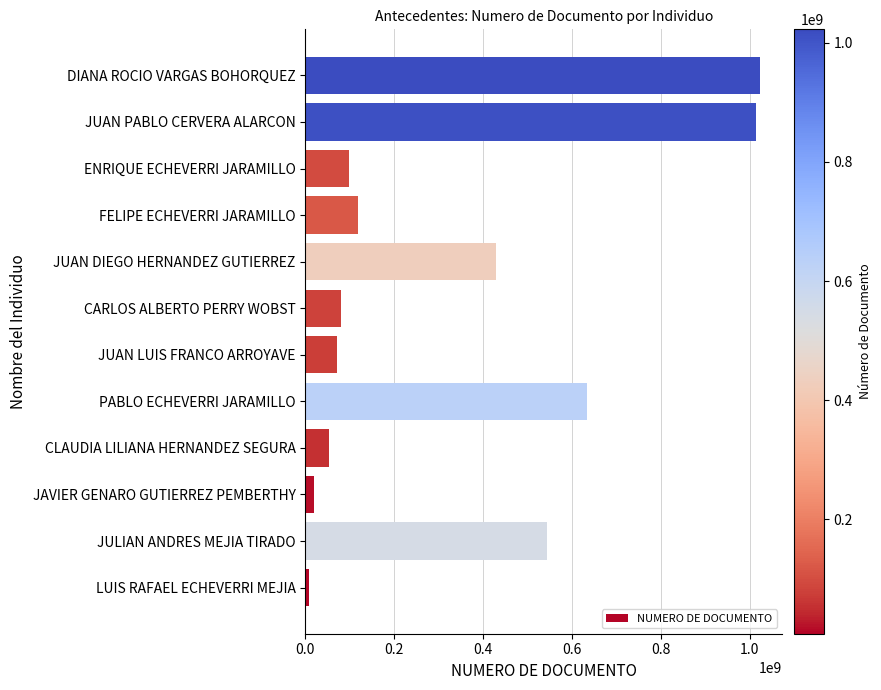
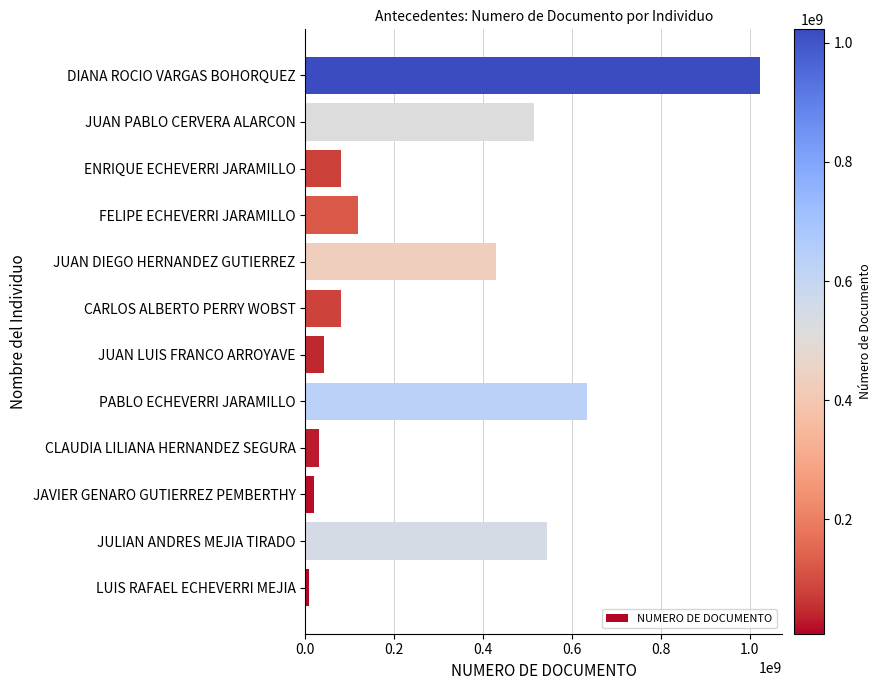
JUAN PABLO CERVERA ALARCON: 1010000000 -> 510000000
ENRIQUE ECHEVERRI JARAMILLO: 100000000 -> 80000000
JUAN LUIS FRANCO ARROYAVE: 70000000 -> 40000000
CLAUDIA LILIANA HERNANDEZ SEGURA: 50000000 -> 30000000
